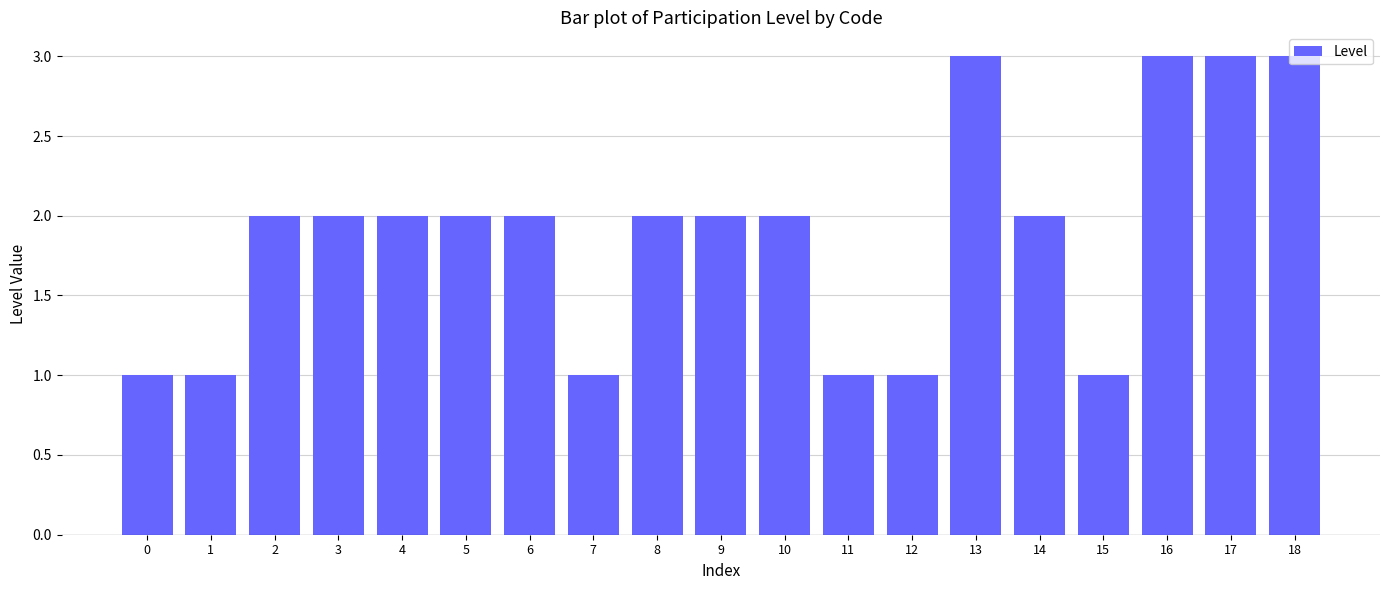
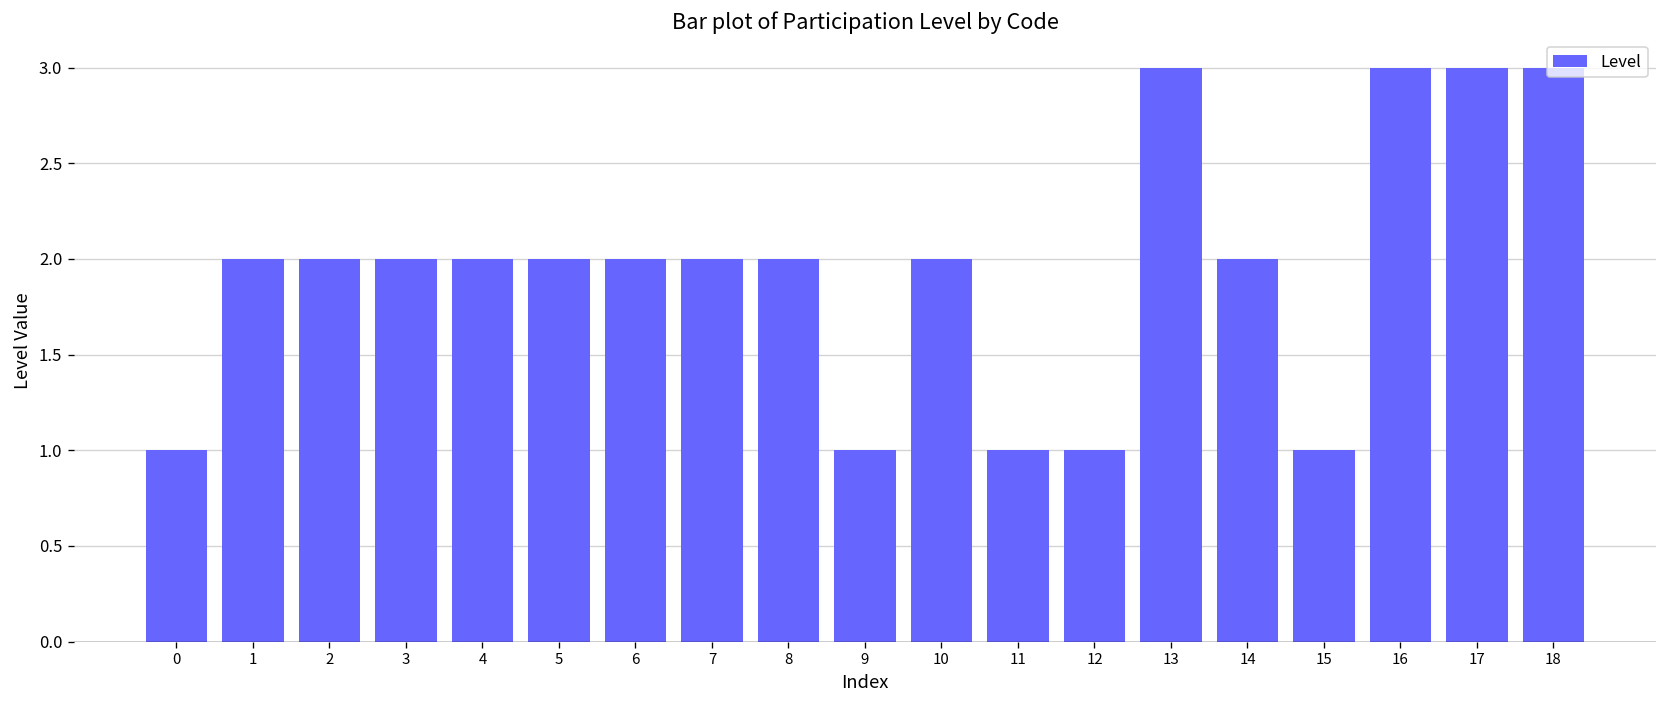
1: 1 -> 2
7: 1 -> 2
9: 2 -> 1
